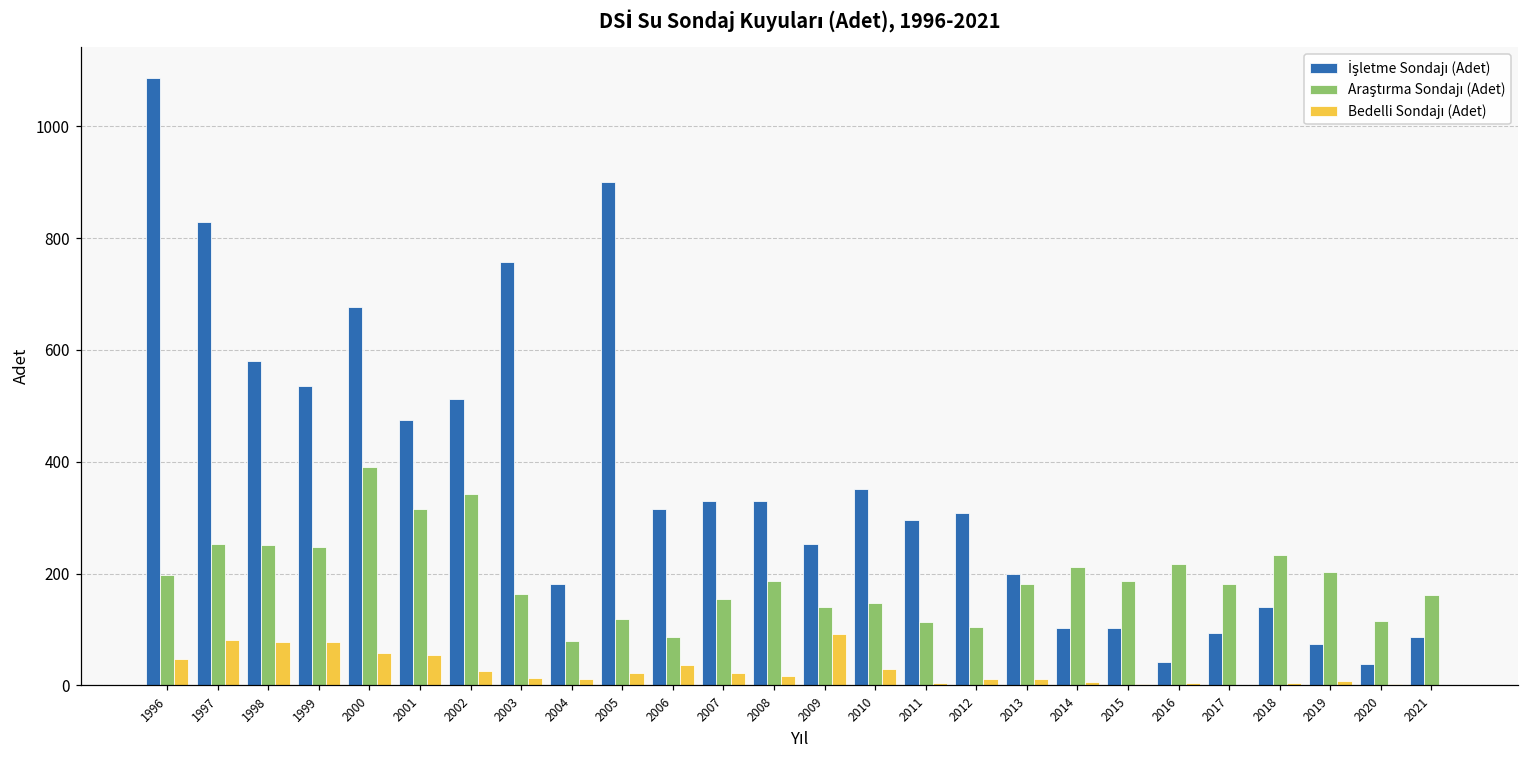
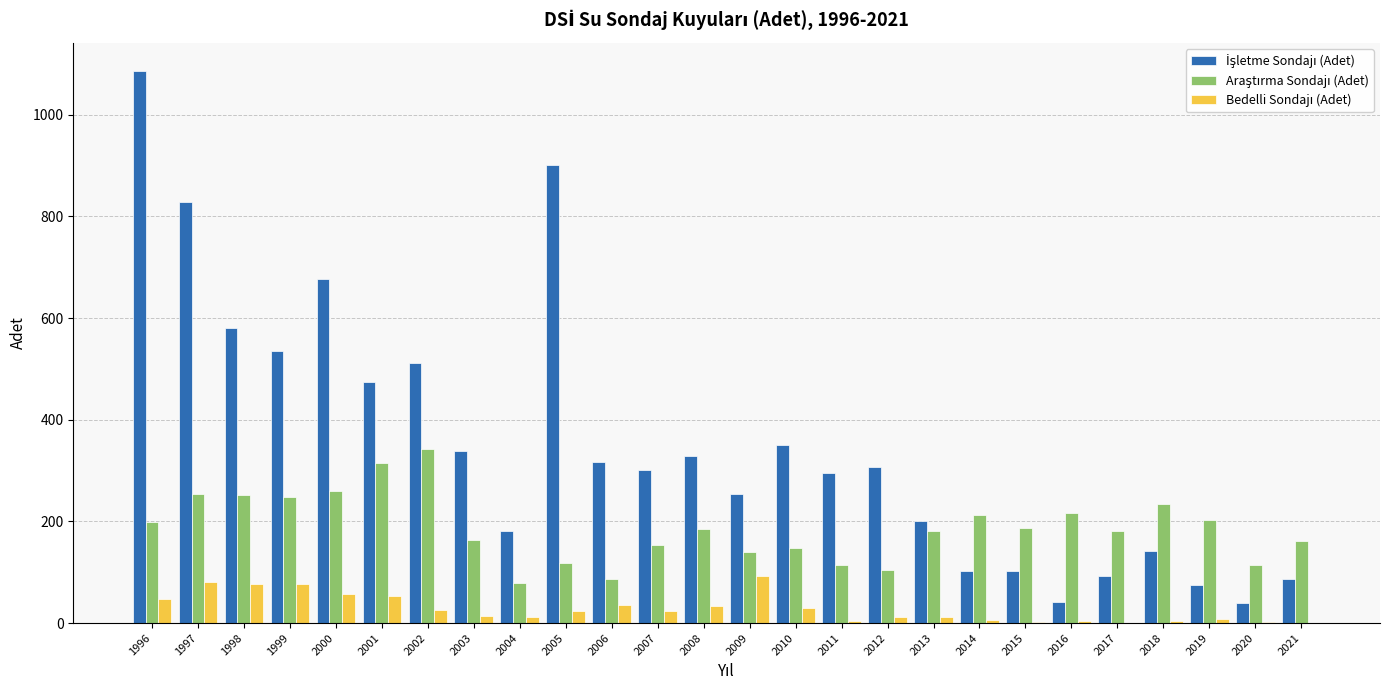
Araştırma Sondajı (Adet), 2000: 390 -> 260
İşletme Sondajı (Adet), 2003: 760 -> 340
İşletme Sondajı (Adet), 2007: 330 -> 300
Bedelli Sondajı (Adet), 2008: 20 -> 30
